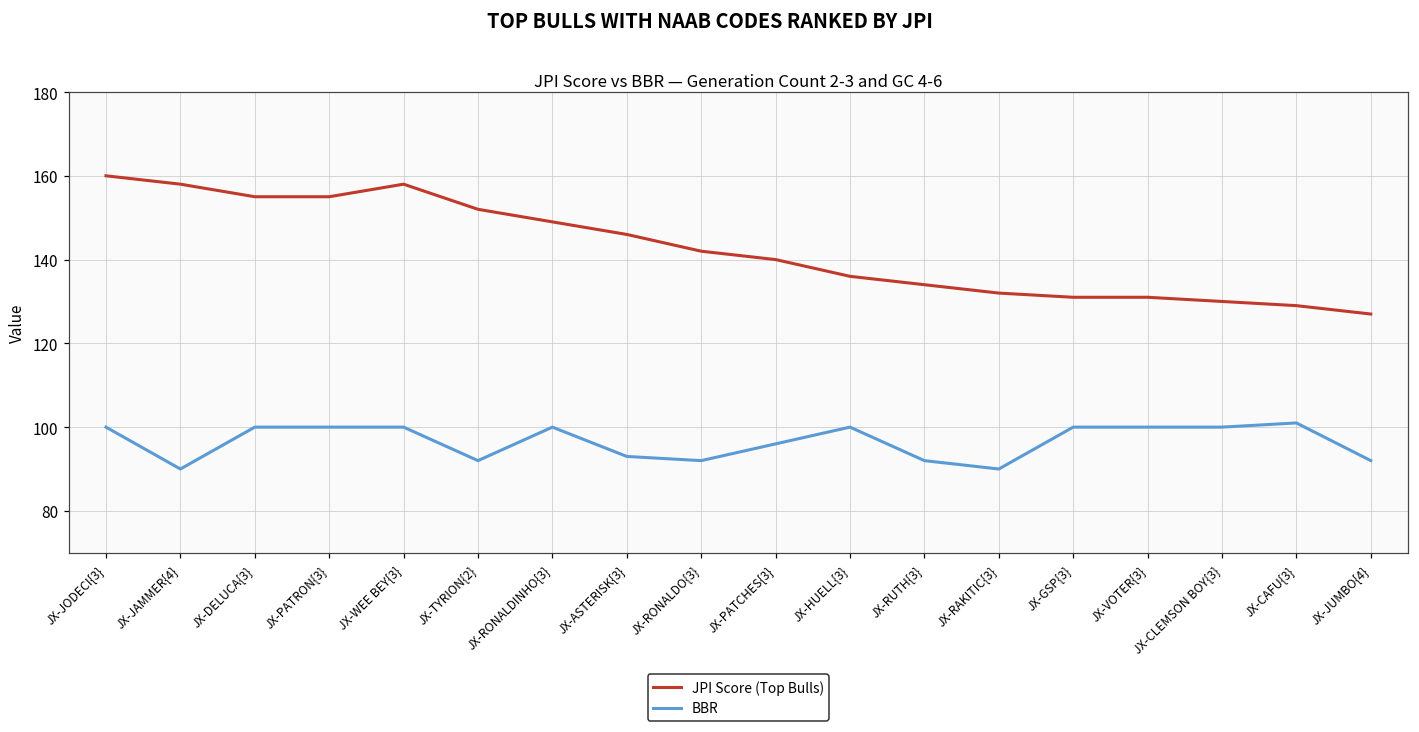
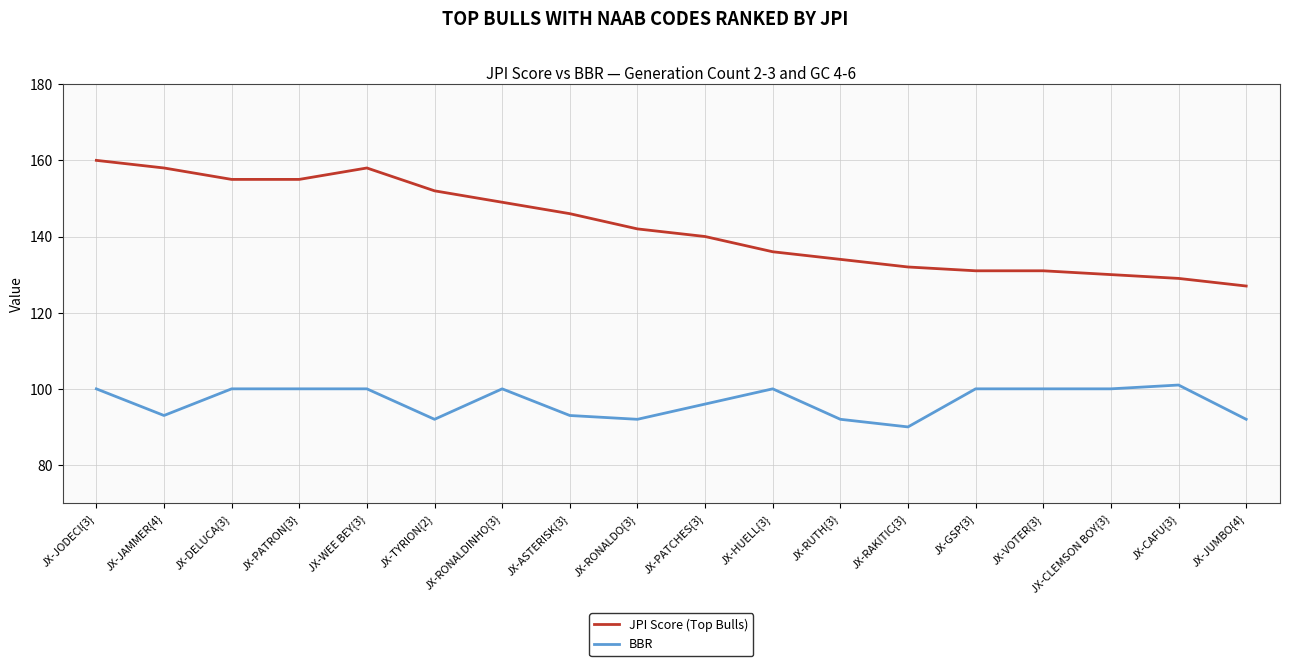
BBR, JX-JAMMER{4}: 90 -> 93
